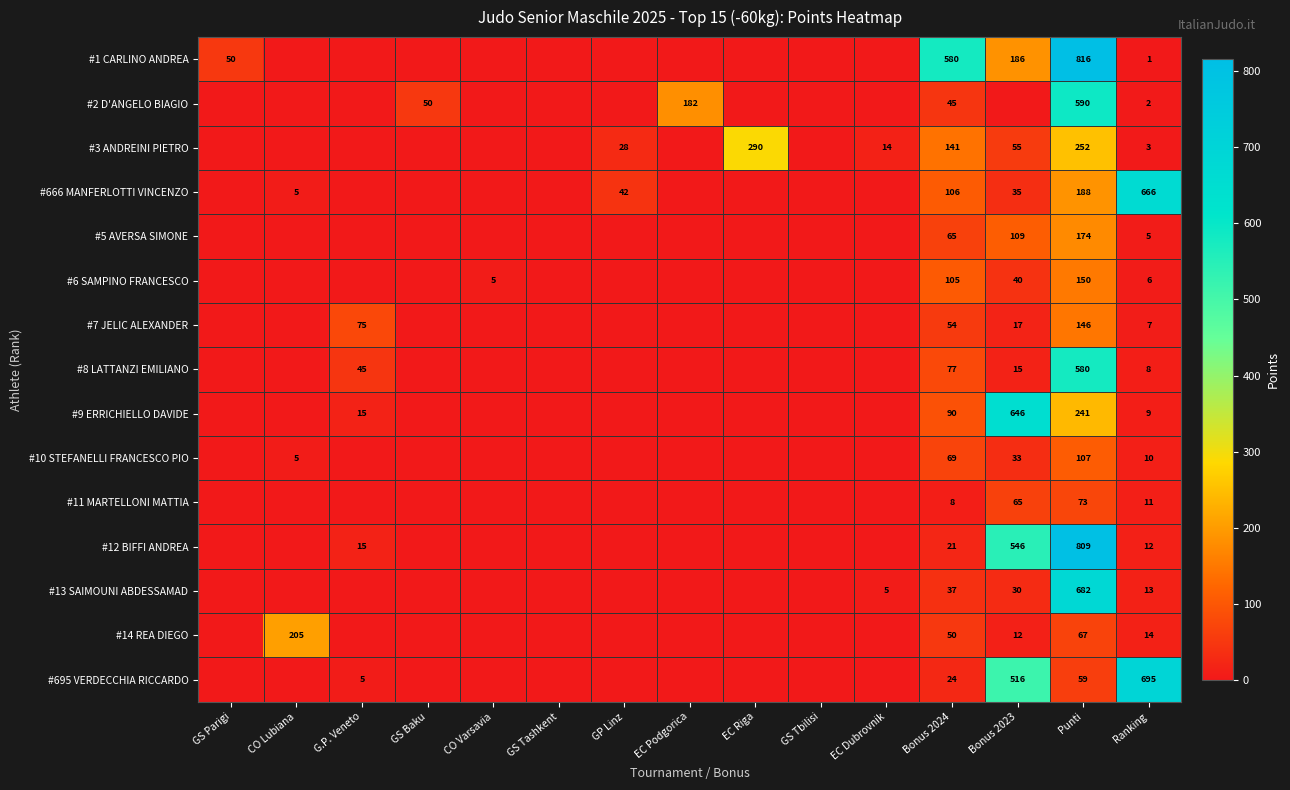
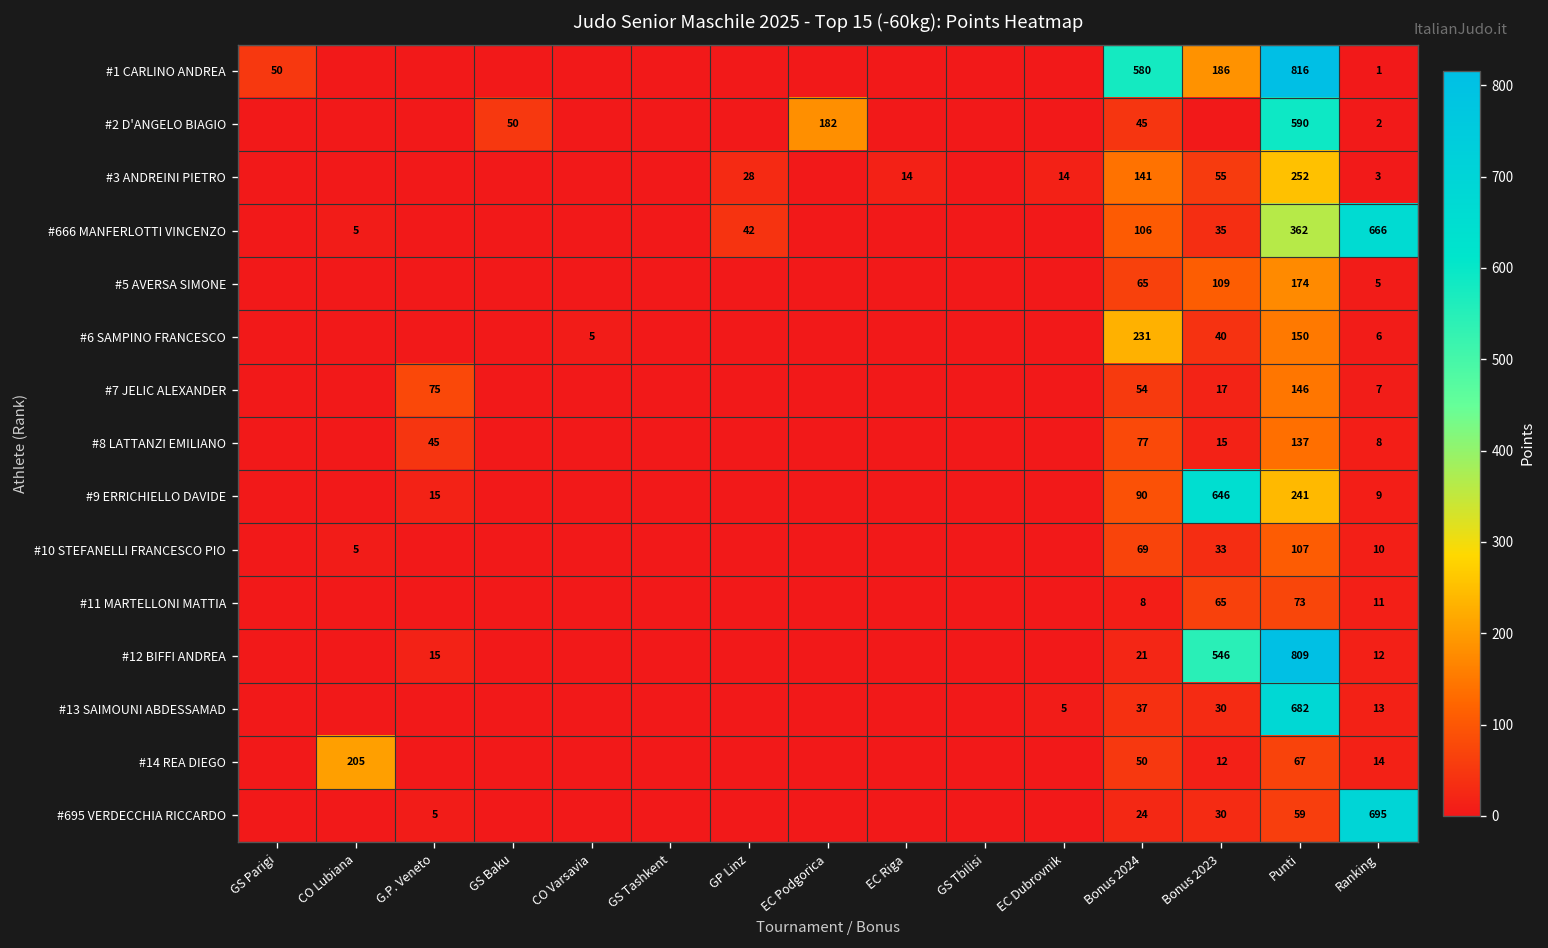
#3 ANDREINI PIETRO, EC Riga: 290 -> 14
#666 MANFERLOTTI VINCENZO, Punti: 188 -> 362
#6 SAMPINO FRANCESCO, Bonus 2024: 105 -> 231
#8 LATTANZI EMILIANO, Punti: 580 -> 137
#695 VERDECCHIA RICCARDO, Bonus 2023: 516 -> 30
